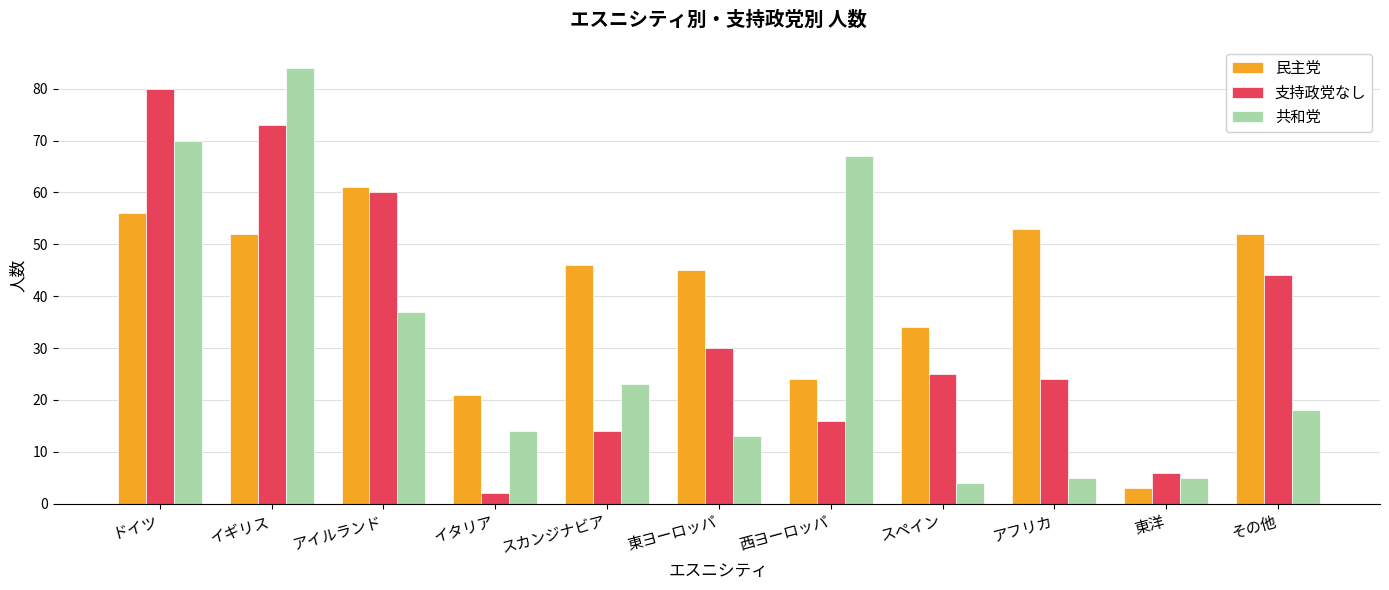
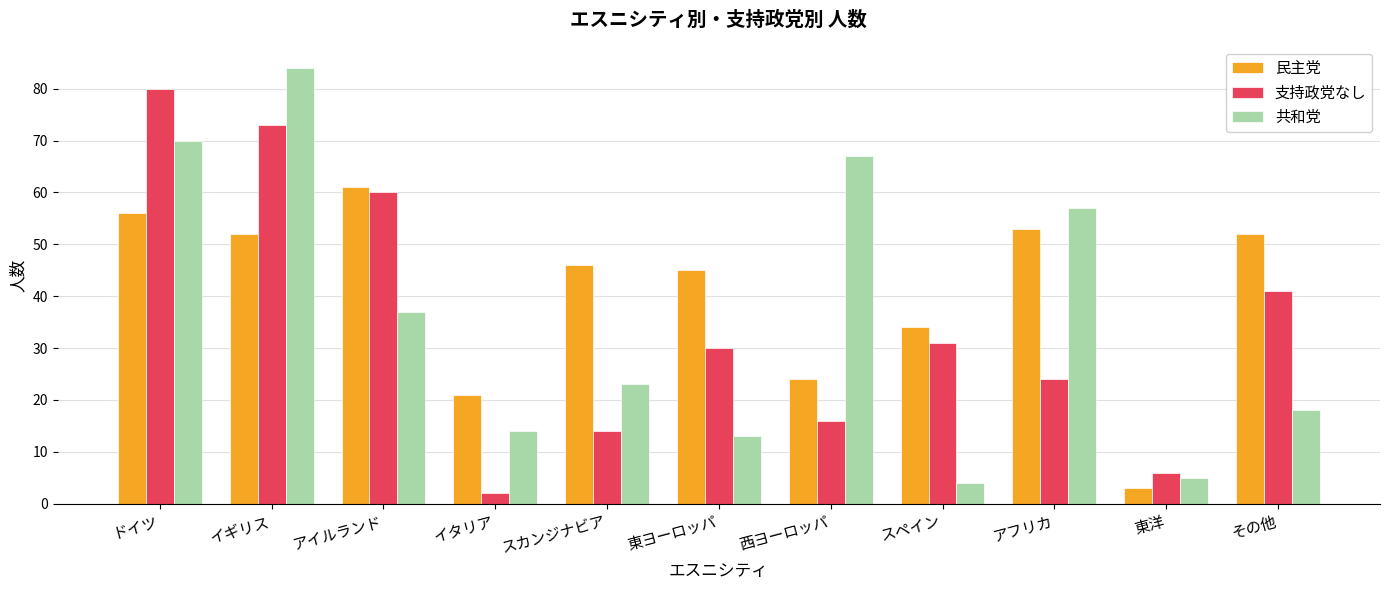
支持政党なし, スペイン: 25 -> 31
共和党, アフリカ: 5 -> 57
支持政党なし, その他: 44 -> 41
